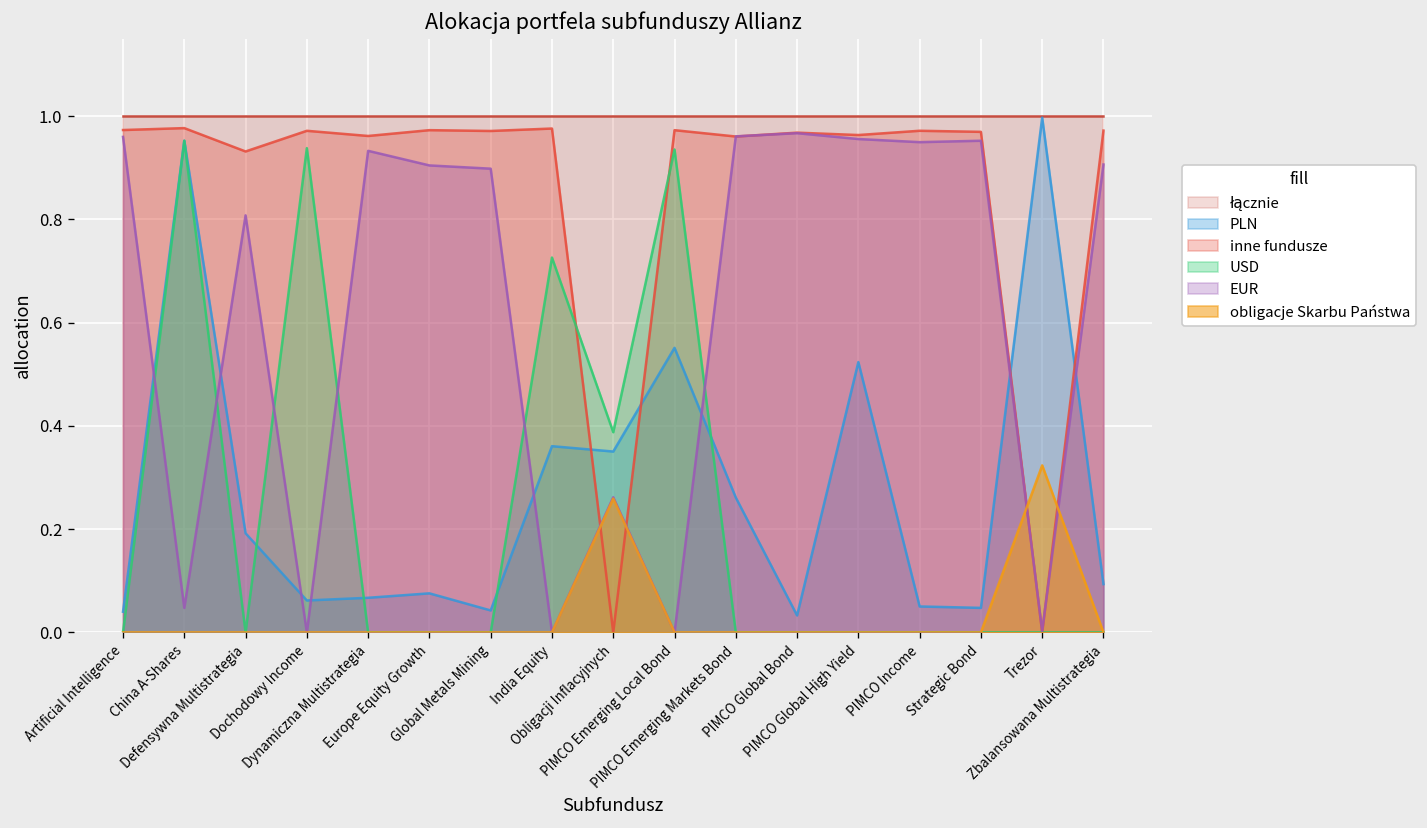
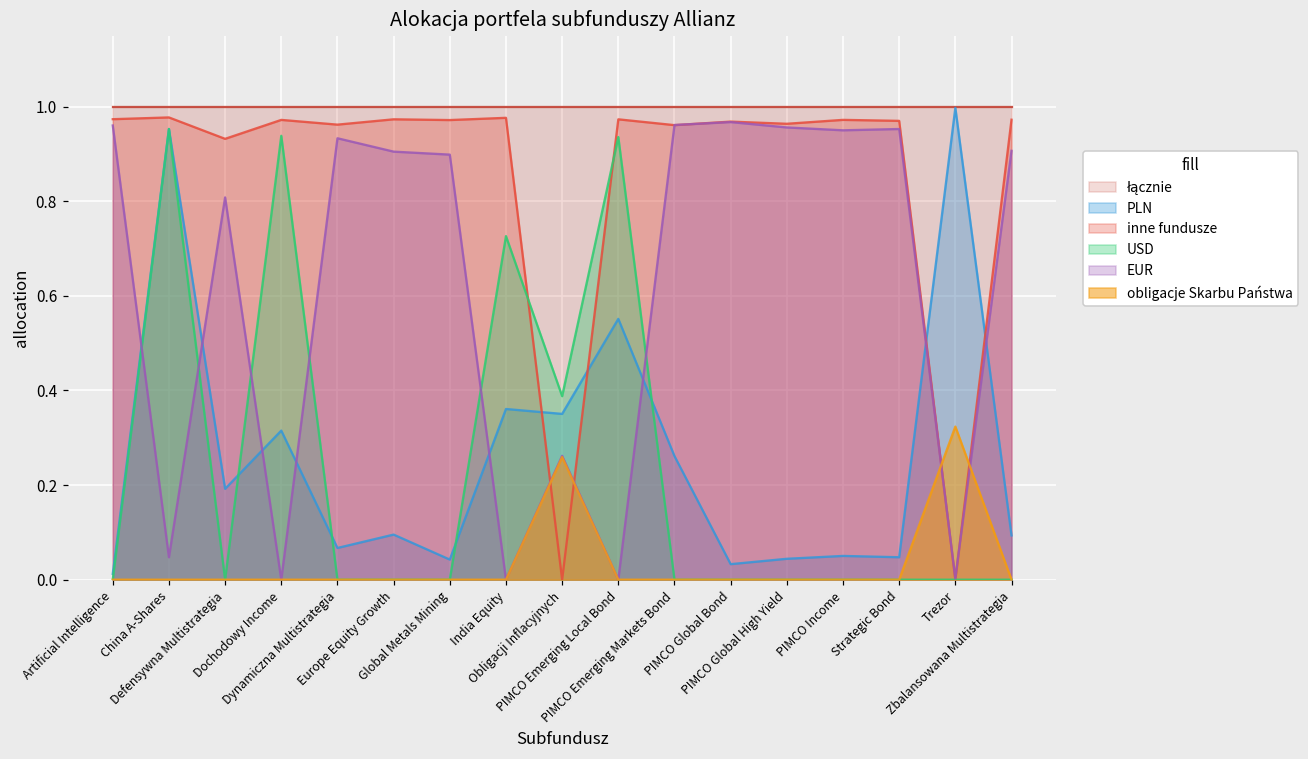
PLN, Artificial Intelligence: 0.04 -> 0.01
PLN, Dochodowy Income: 0.06 -> 0.32
PLN, Europe Equity Growth: 0.08 -> 0.10
PLN, PIMCO Global High Yield: 0.52 -> 0.04
